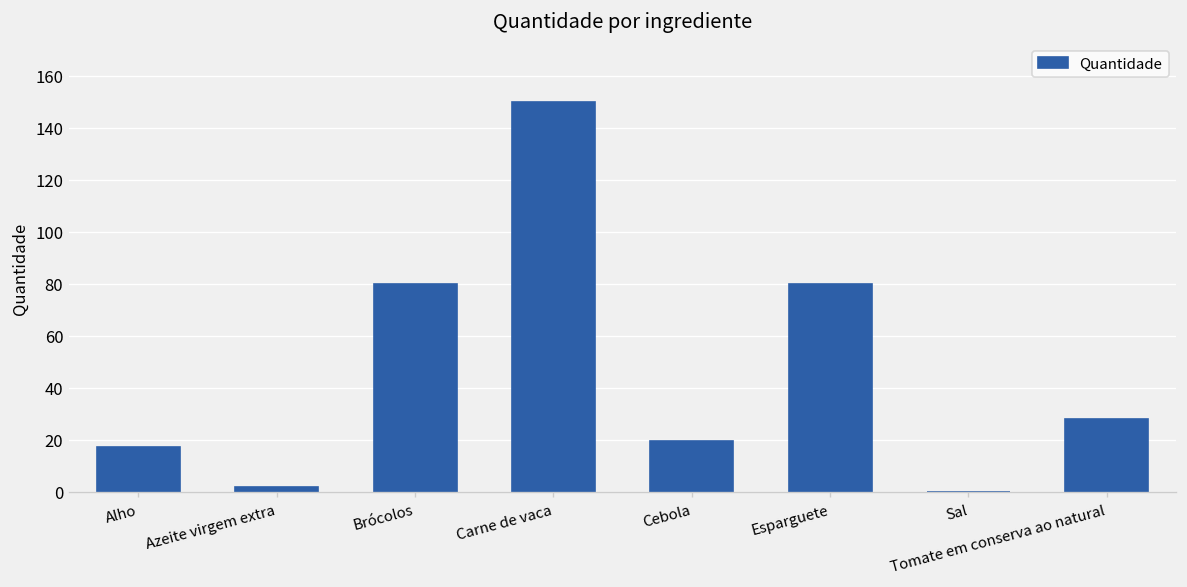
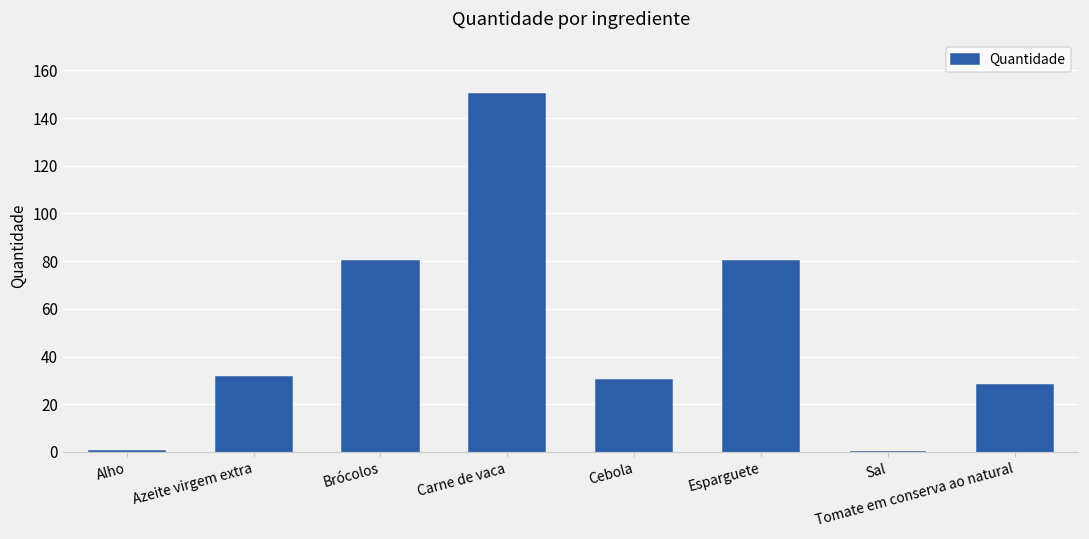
Alho: 17 -> 1
Azeite virgem extra: 2 -> 32
Cebola: 20 -> 30
